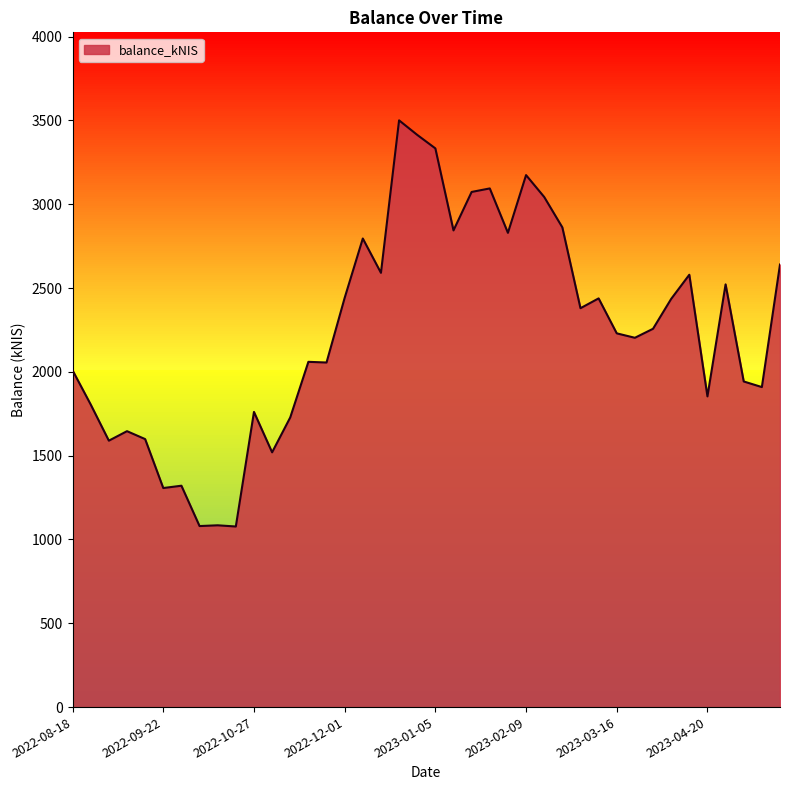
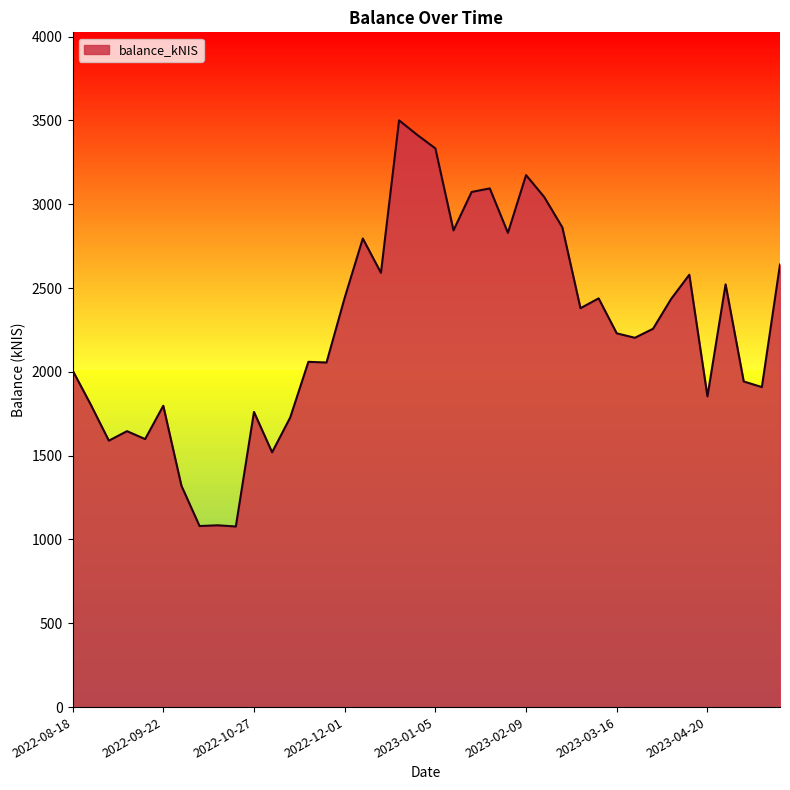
2022-09-22: 1310 -> 1800
